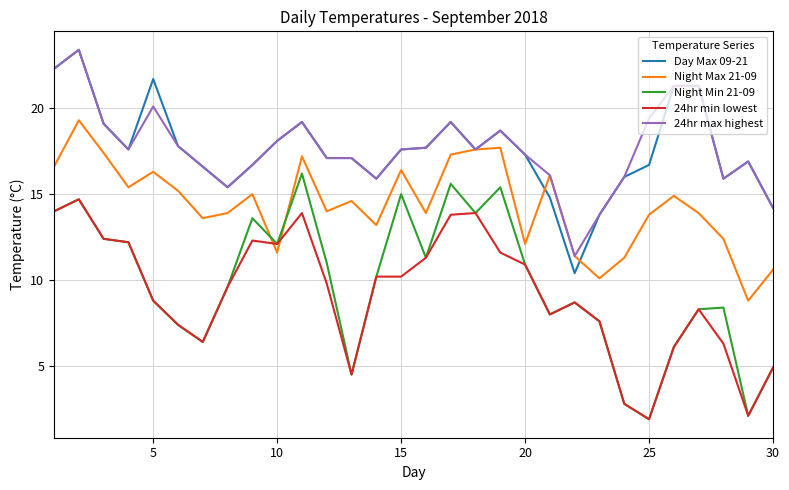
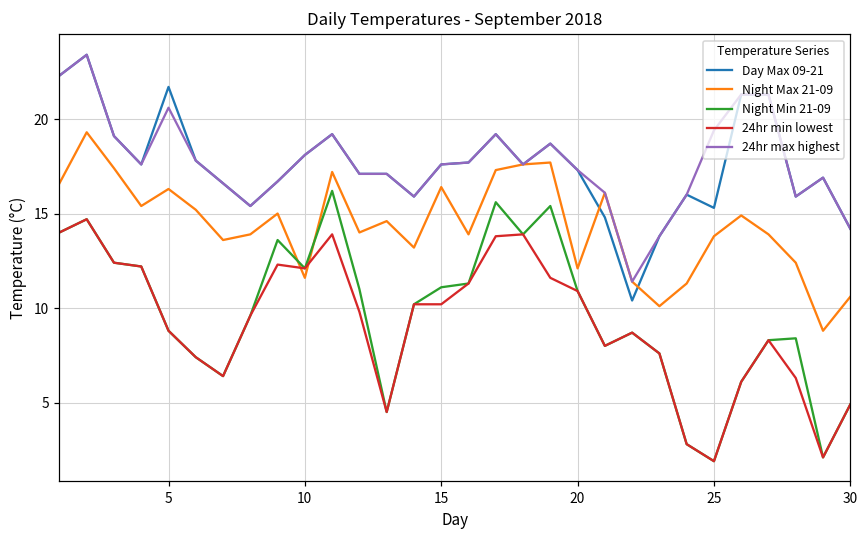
24hr max highest, 5: 20.1 -> 20.6
Night Min 21-09, 15: 15.0 -> 11.1
Day Max 09-21, 25: 16.7 -> 15.3
